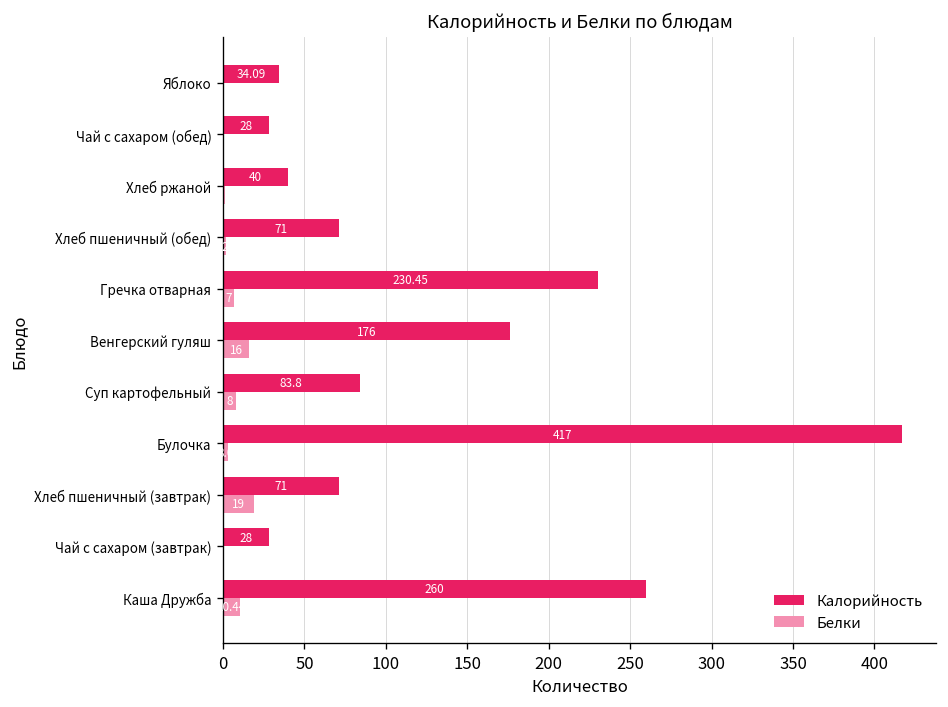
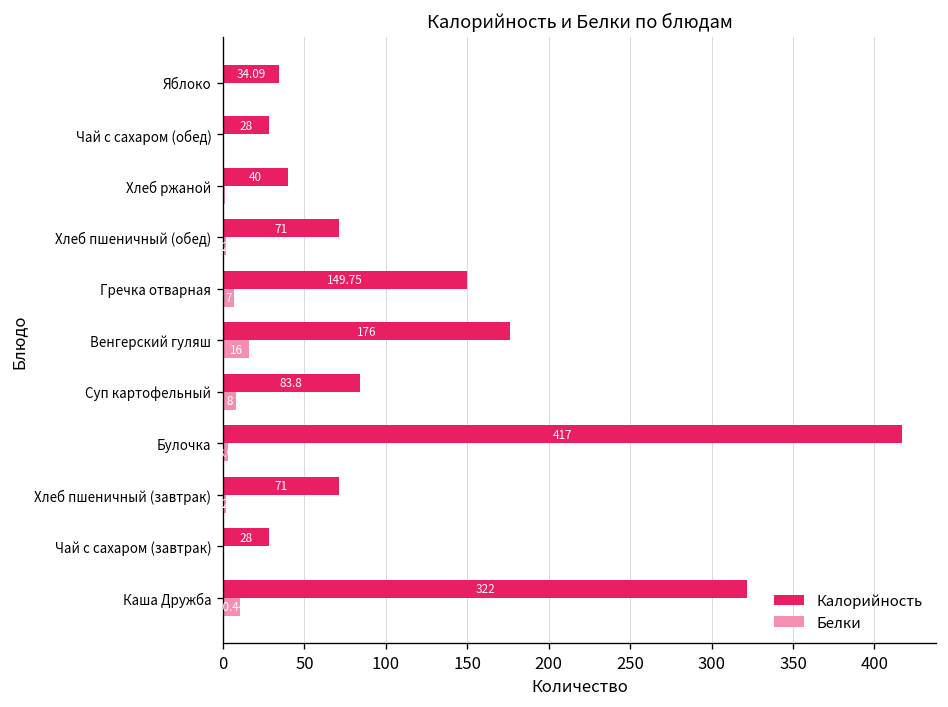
Калорийность, Гречка отварная: 230.45 -> 149.75
Белки, Хлеб пшеничный (завтрак): 19 -> 2
Калорийность, Каша Дружба: 260 -> 322
